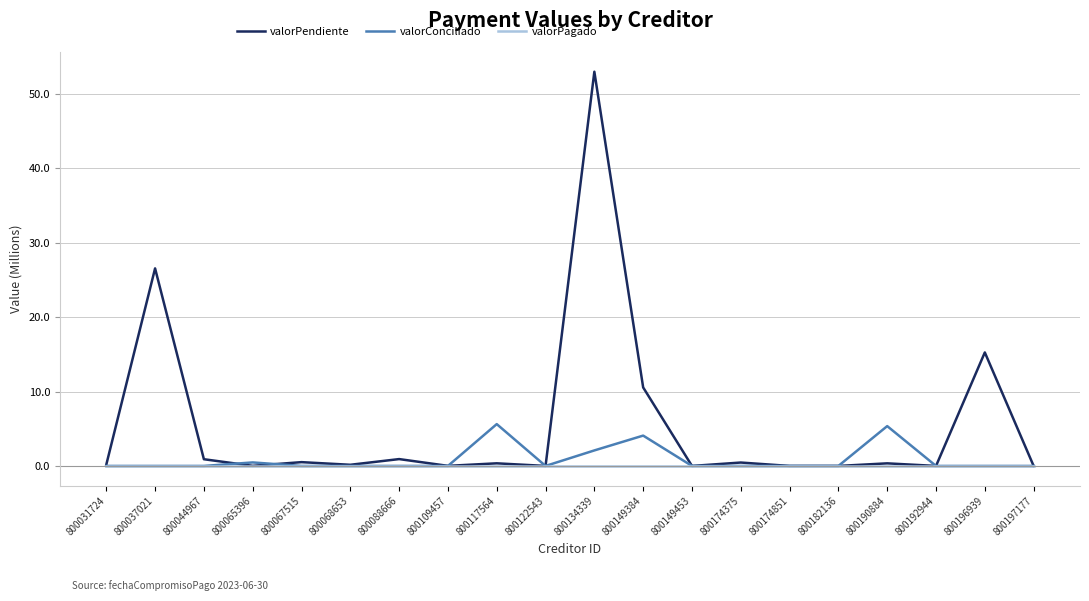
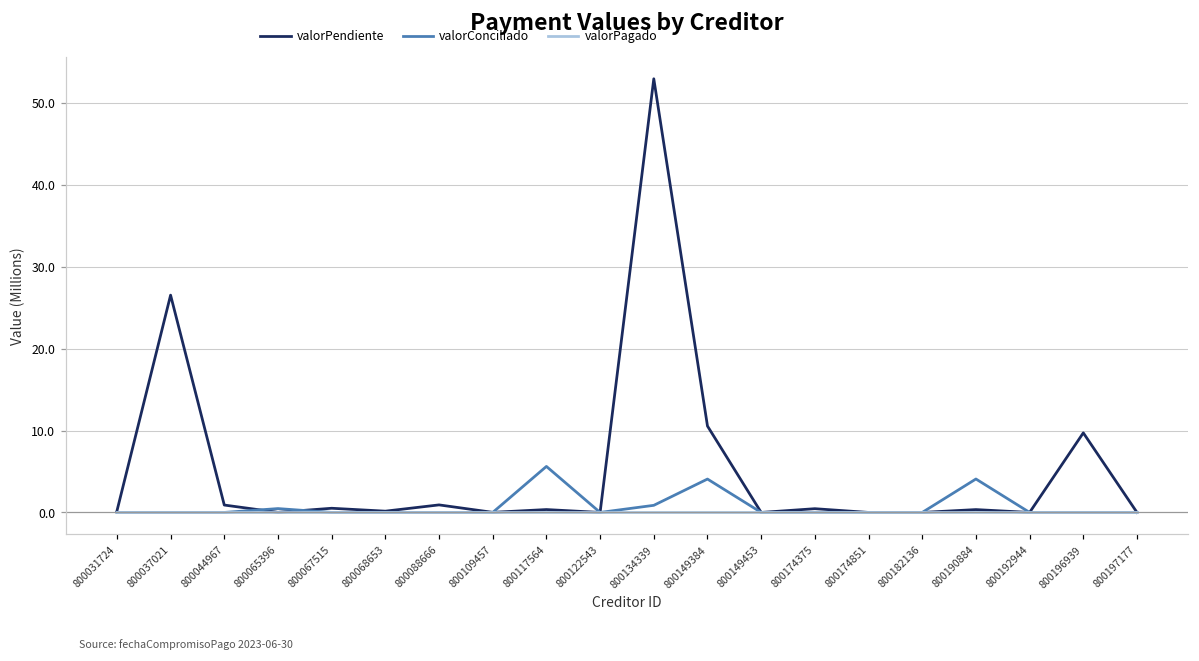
valorConciliado, 800134339: 2 -> 1
valorConciliado, 800190884: 5 -> 4
valorPendiente, 800196939: 15 -> 10
